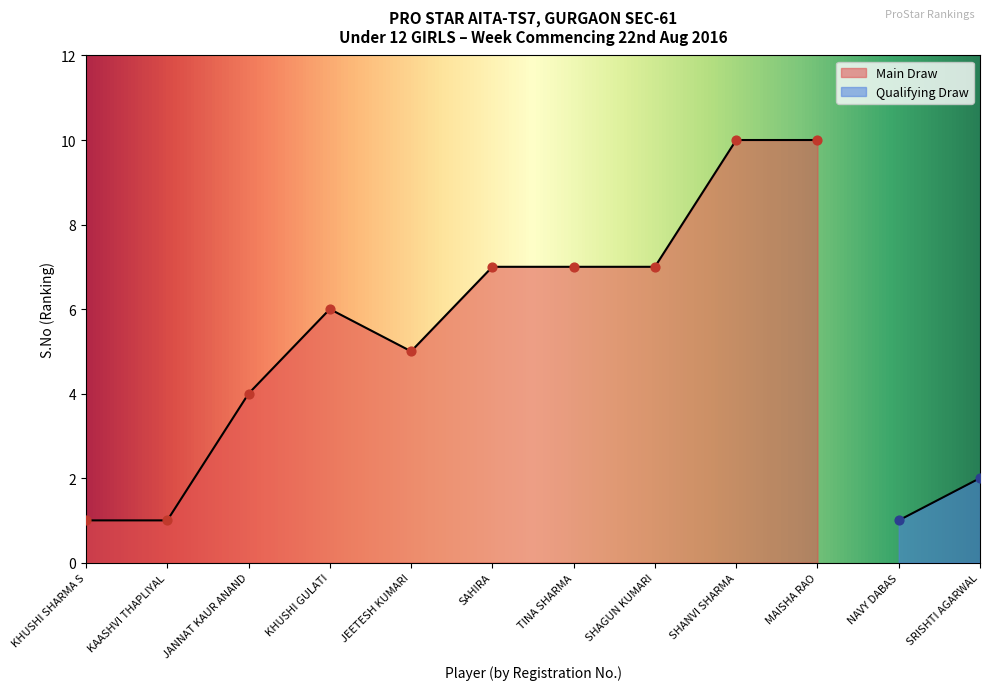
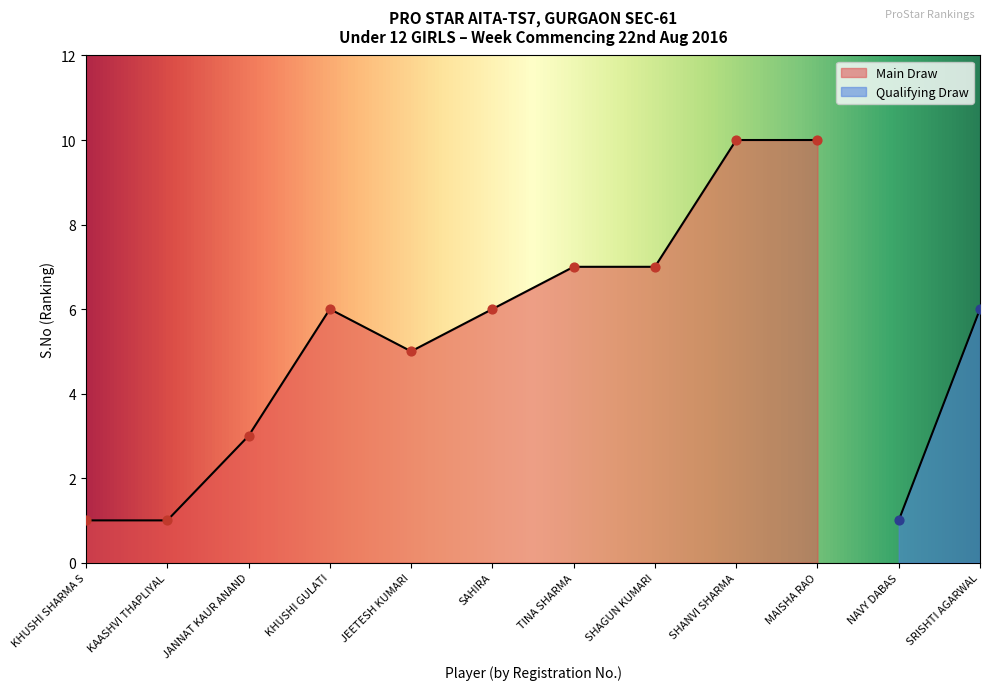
Main Draw, JANNAT KAUR ANAND: 4 -> 3
Main Draw, SAHIRA: 7 -> 6
Qualifying Draw, SRISHTI AGARWAL: 2 -> 6
